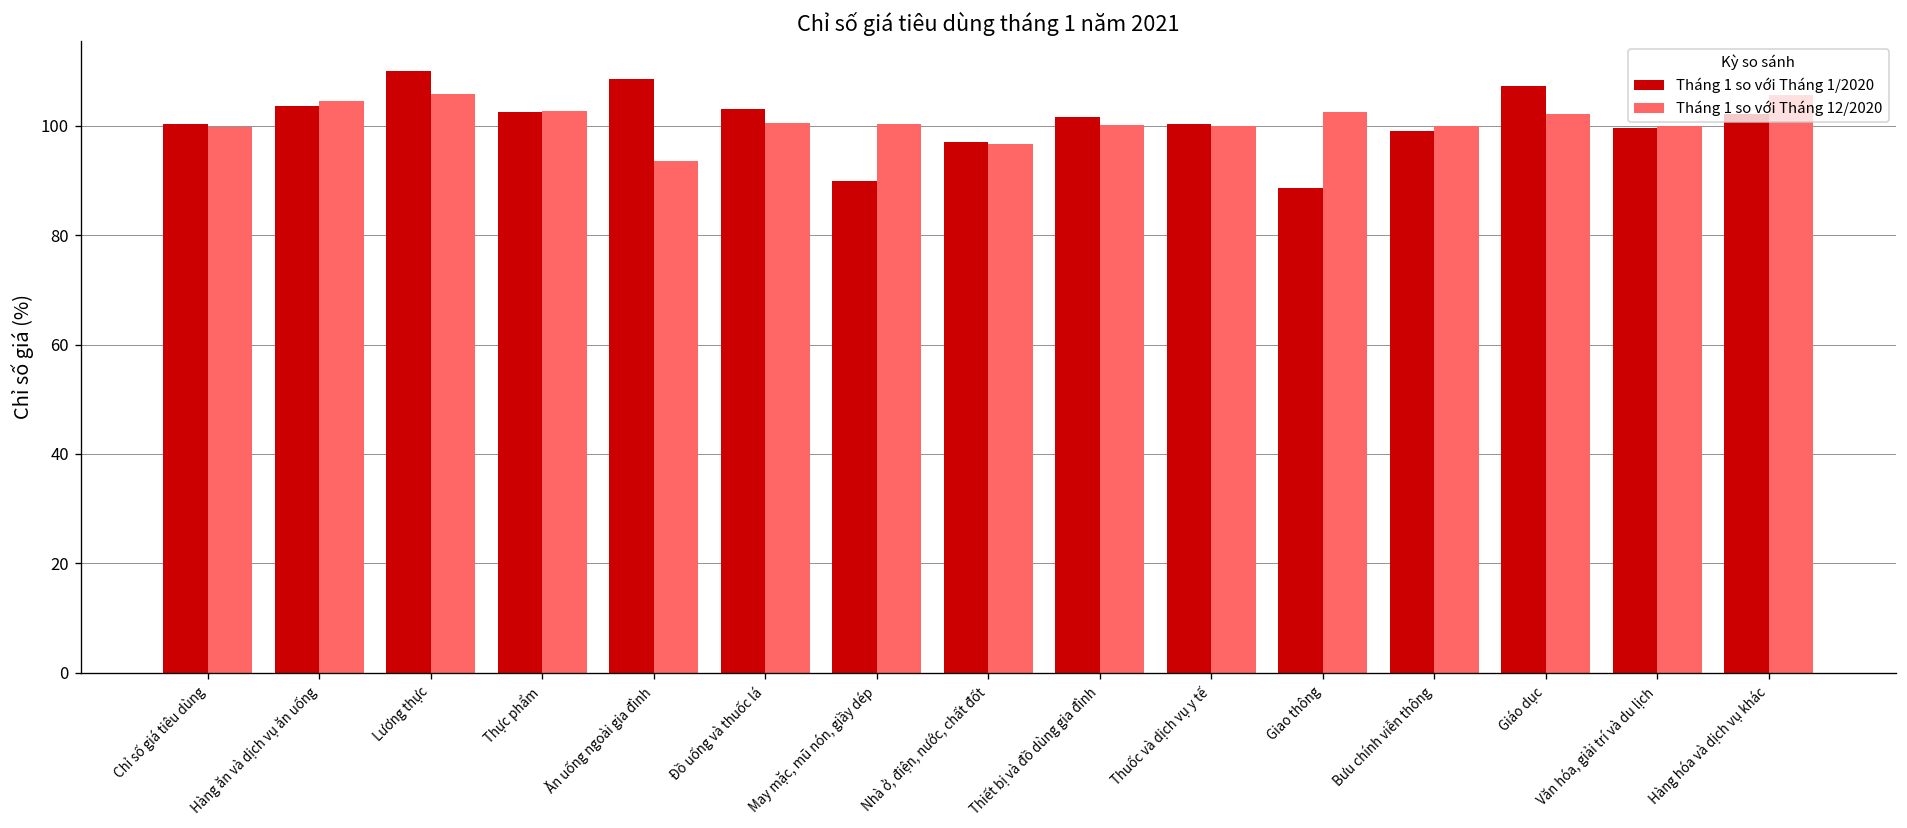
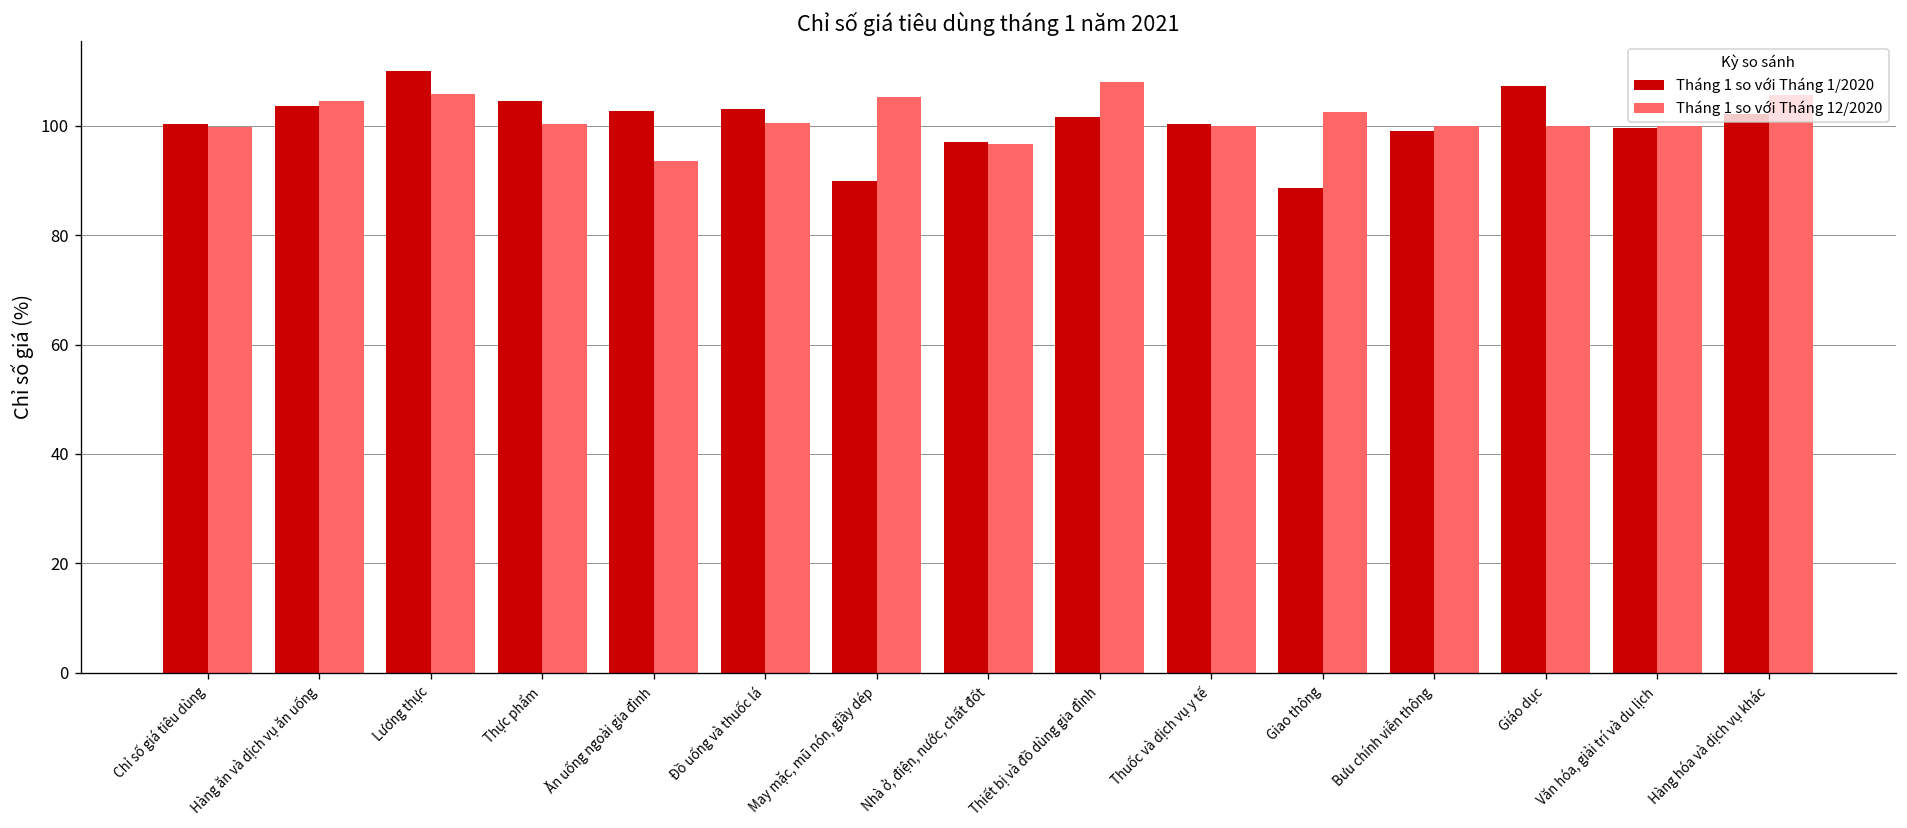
Tháng 1 so với Tháng 1/2020, Thực phẩm: 102 -> 105
Tháng 1 so với Tháng 12/2020, Thực phẩm: 103 -> 100
Tháng 1 so với Tháng 1/2020, Ăn uống ngoài gia đình: 108 -> 103
Tháng 1 so với Tháng 12/2020, May mặc, mũ nón, giầy dép: 100 -> 105
Tháng 1 so với Tháng 12/2020, Thiết bị và đồ dùng gia đình: 100 -> 108
Tháng 1 so với Tháng 12/2020, Giáo dục: 102 -> 100
